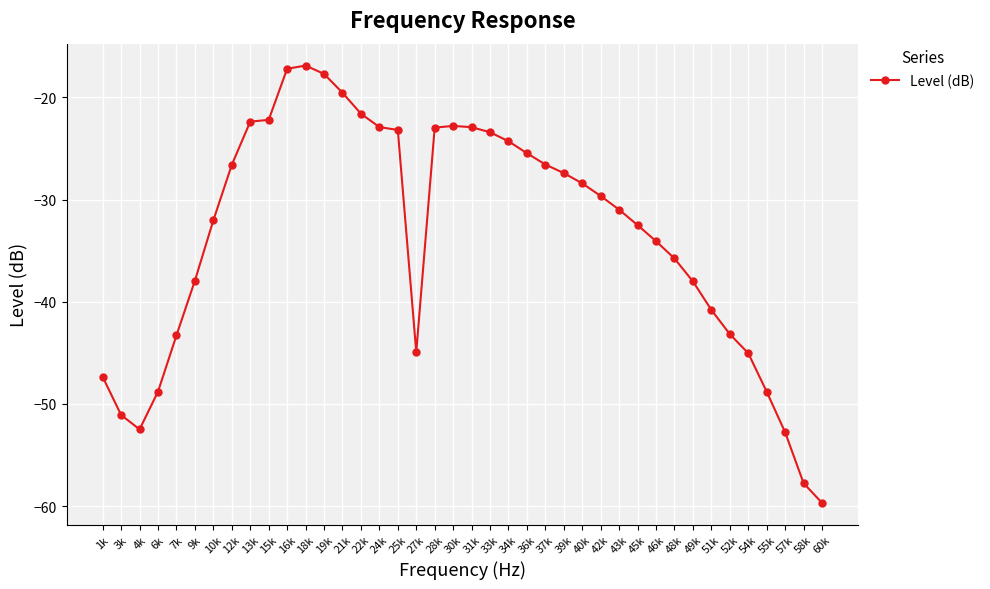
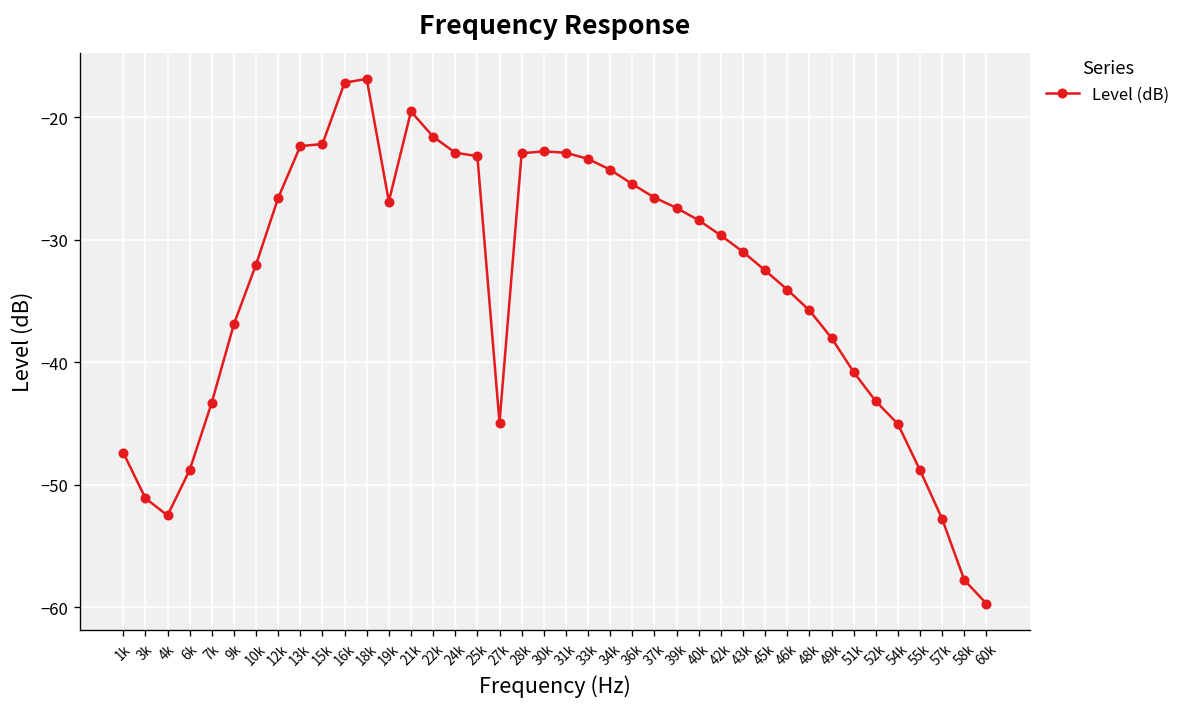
9k: -37.9 -> -36.9
19k: -17.7 -> -26.9
